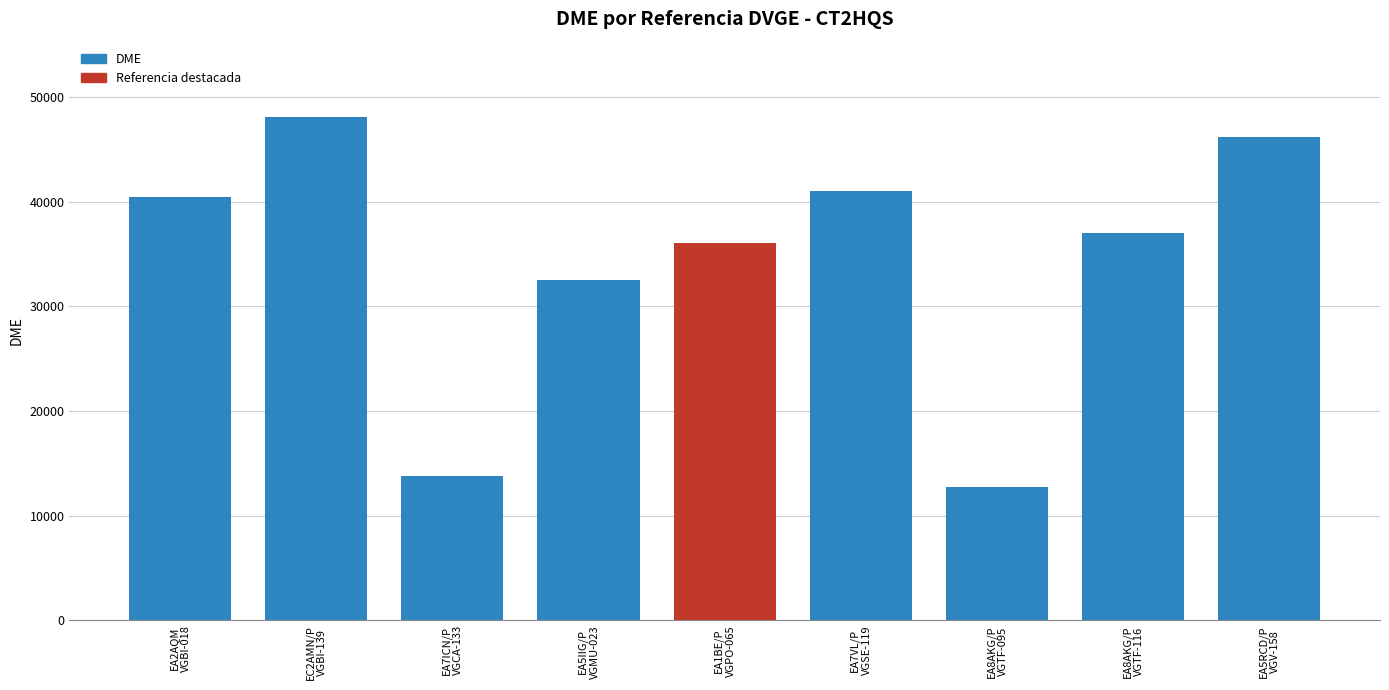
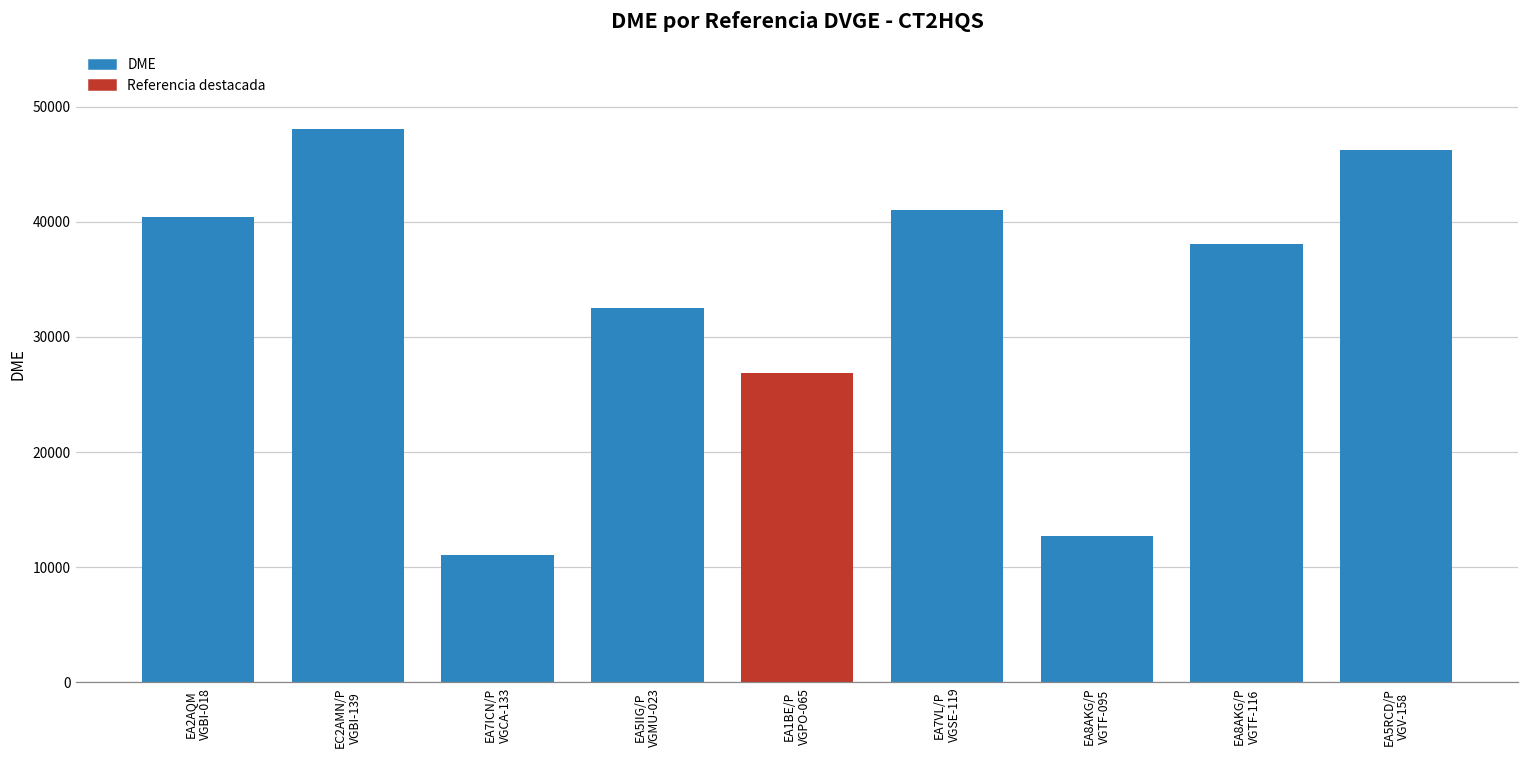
EA7ICN/P VGCA-133: 13700 -> 11000
EA1BE/P VGPO-065: 36000 -> 26900
EA8AKG/P VGTF-116: 37000 -> 38000
